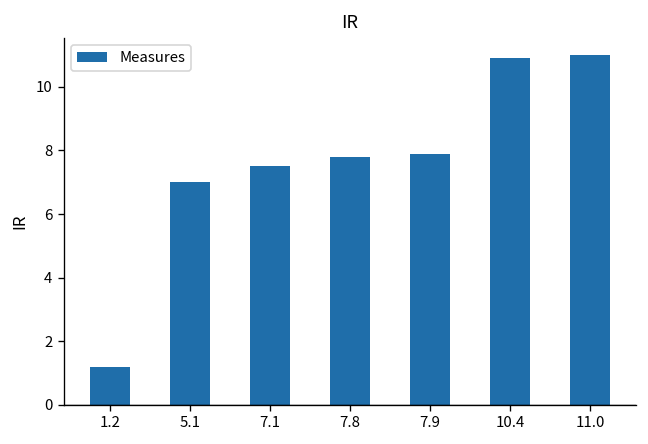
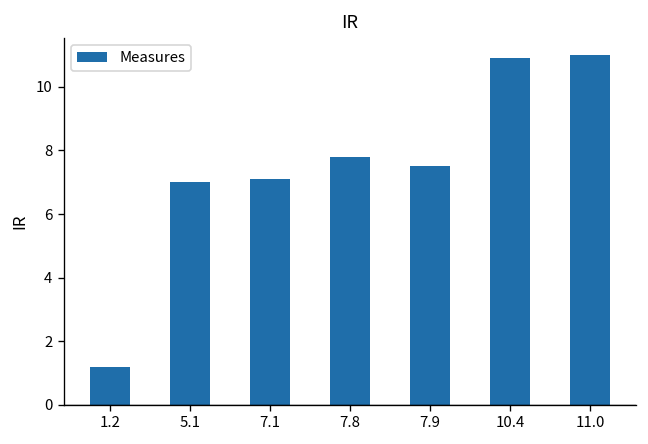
7.1: 7.5 -> 7.1
7.9: 7.9 -> 7.5
